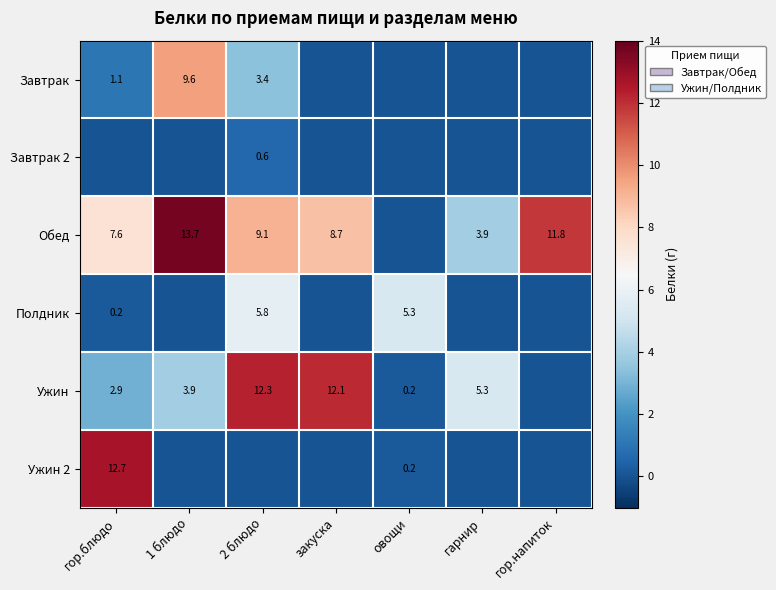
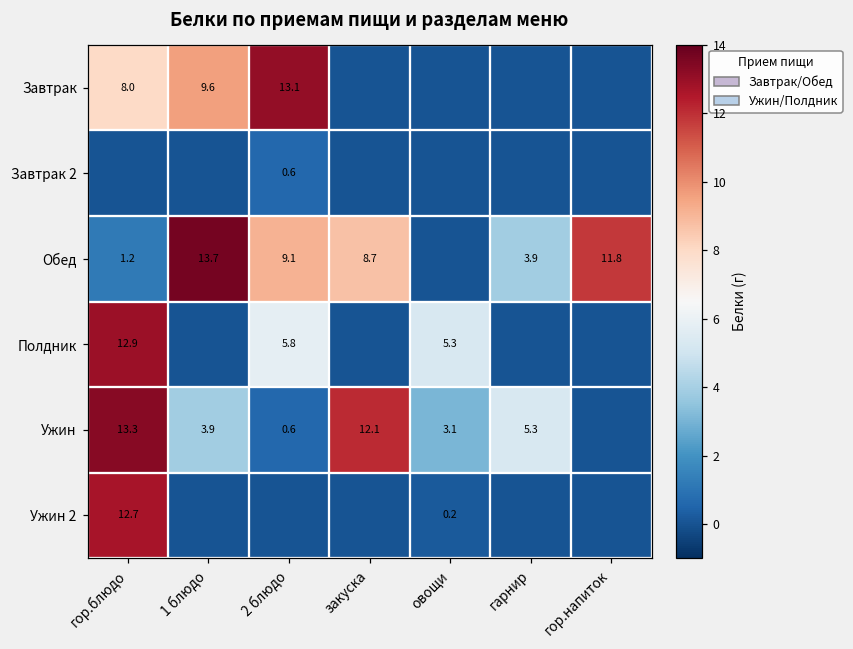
Завтрак, гор.блюдо: 1.1 -> 8.0
Завтрак, 2 блюдо: 3.4 -> 13.1
Обед, гор.блюдо: 7.6 -> 1.2
Полдник, гор.блюдо: 0.2 -> 12.9
Ужин, гор.блюдо: 2.9 -> 13.3
Ужин, 2 блюдо: 12.3 -> 0.6
Ужин, овощи: 0.2 -> 3.1
